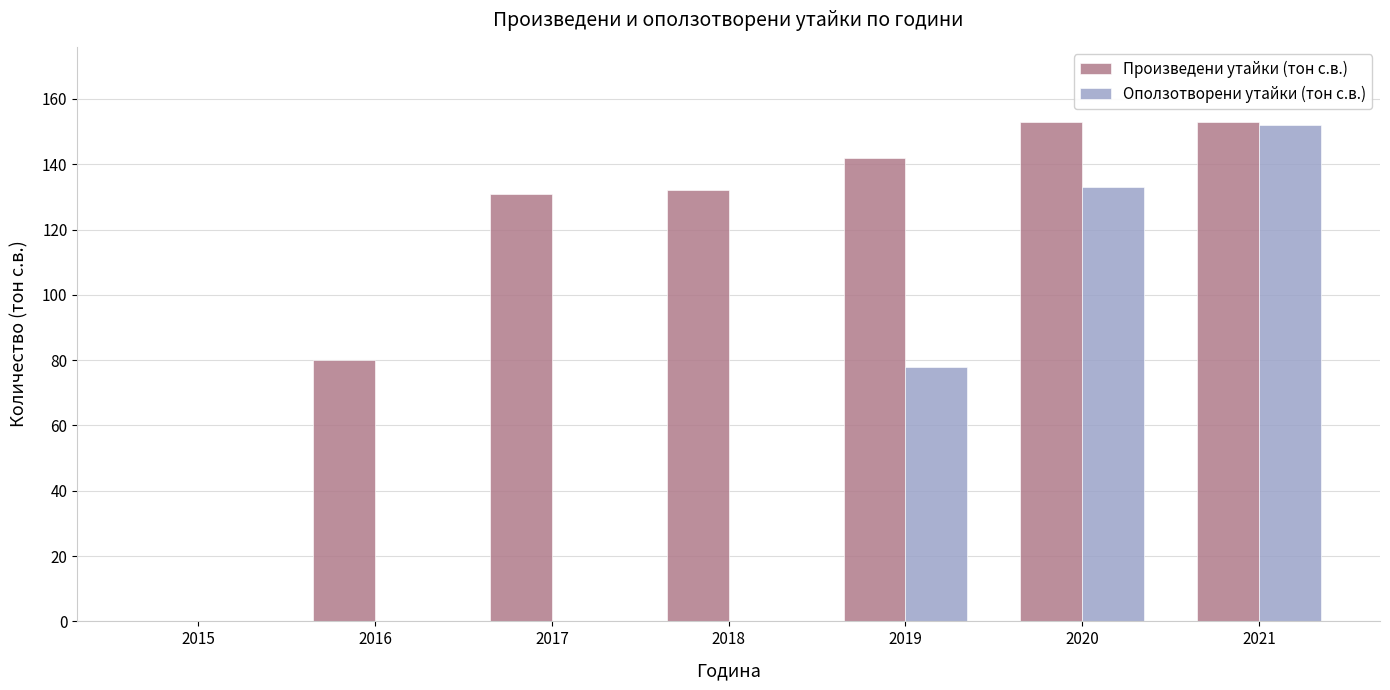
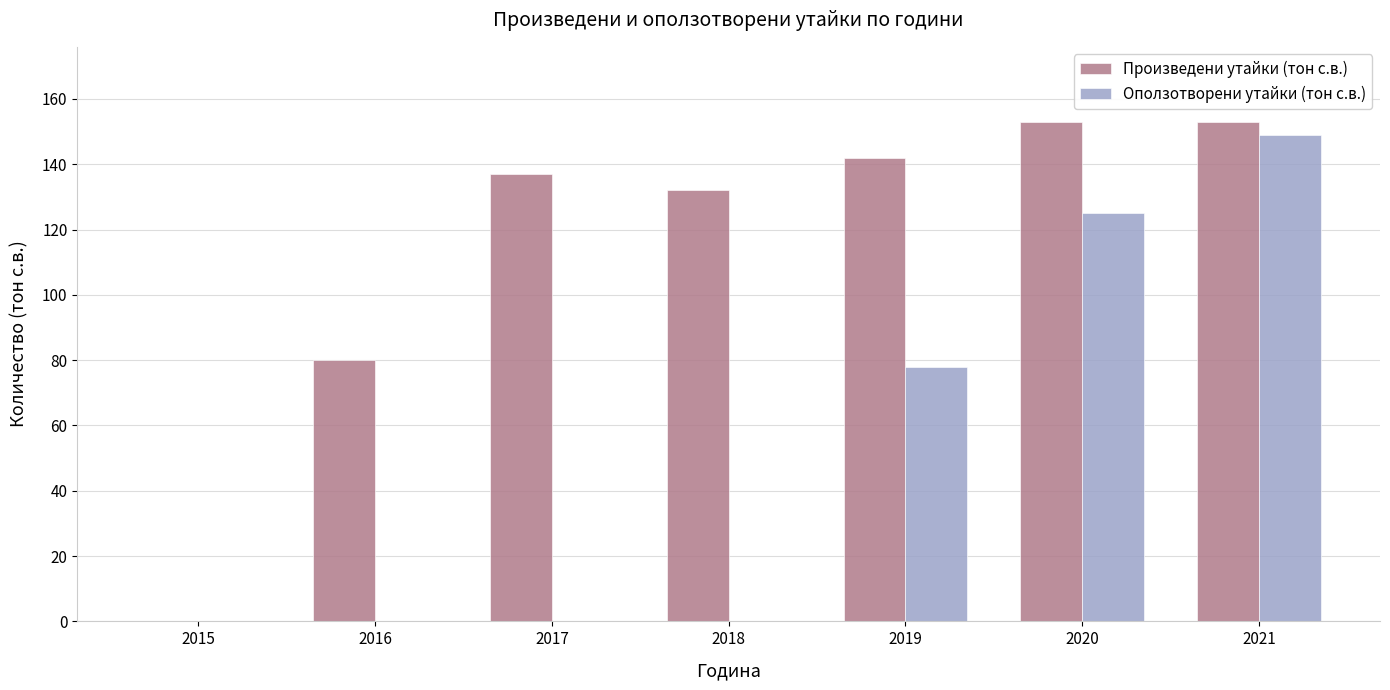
Произведени утайки (тон с.в.), 2017: 131 -> 137
Оползотворени утайки (тон с.в.), 2020: 133 -> 125
Оползотворени утайки (тон с.в.), 2021: 152 -> 149
